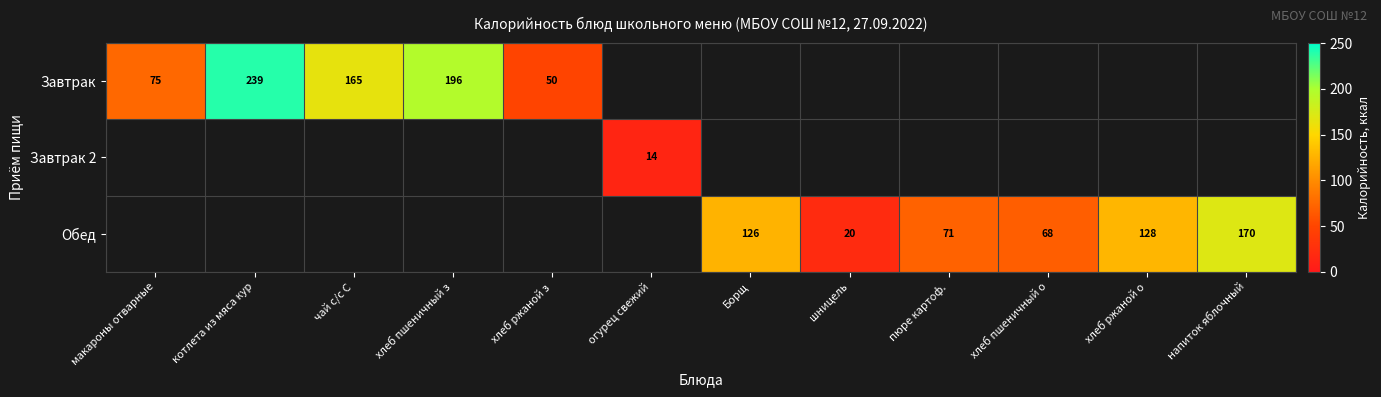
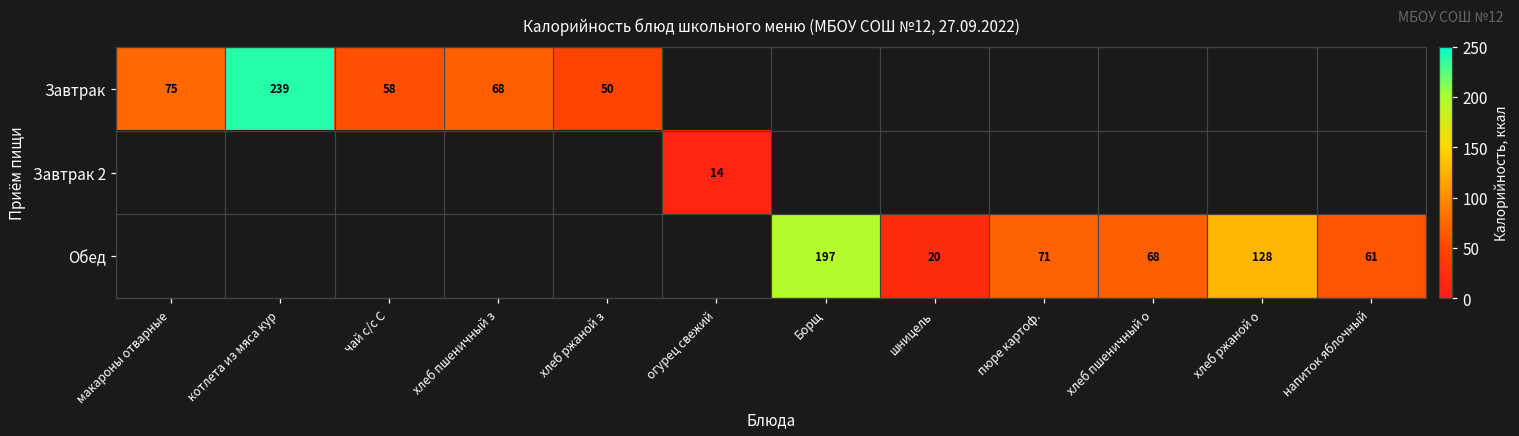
Завтрак, чай с/с С: 165 -> 58
Завтрак, хлеб пшеничный з: 196 -> 68
Обед, Борщ: 126 -> 197
Обед, напиток яблочный: 170 -> 61
